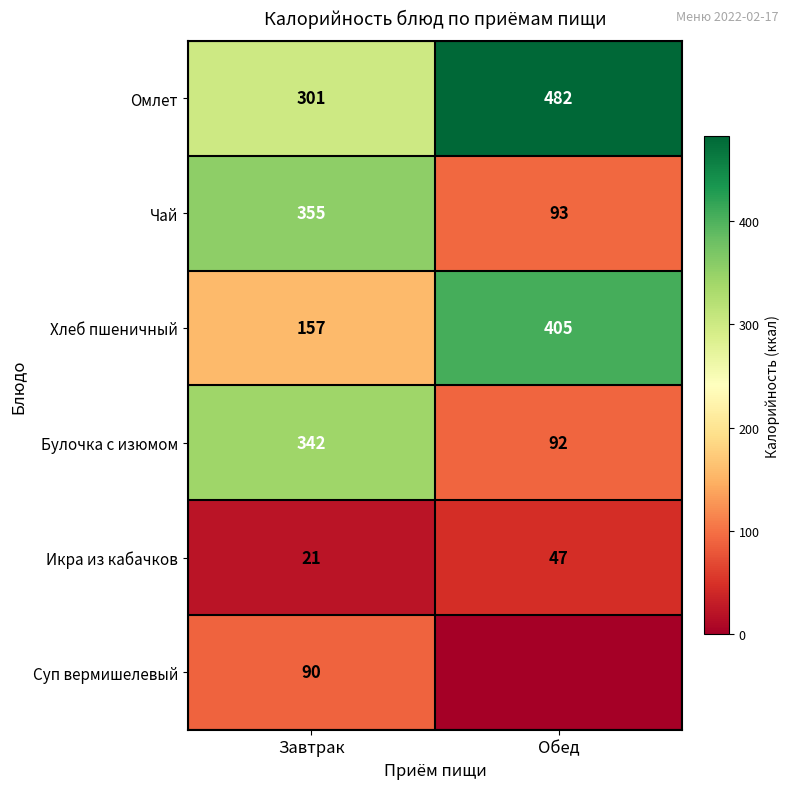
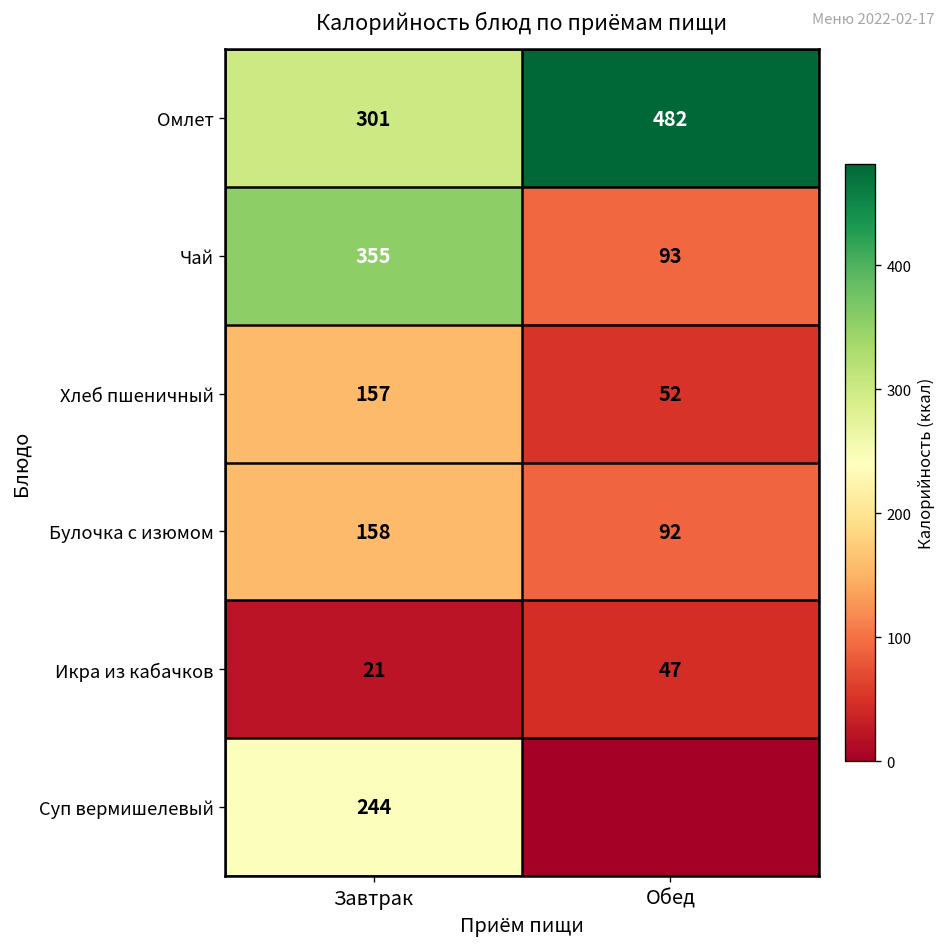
Хлеб пшеничный, Обед: 405 -> 52
Булочка с изюмом, Завтрак: 342 -> 158
Суп вермишелевый, Завтрак: 90 -> 244
